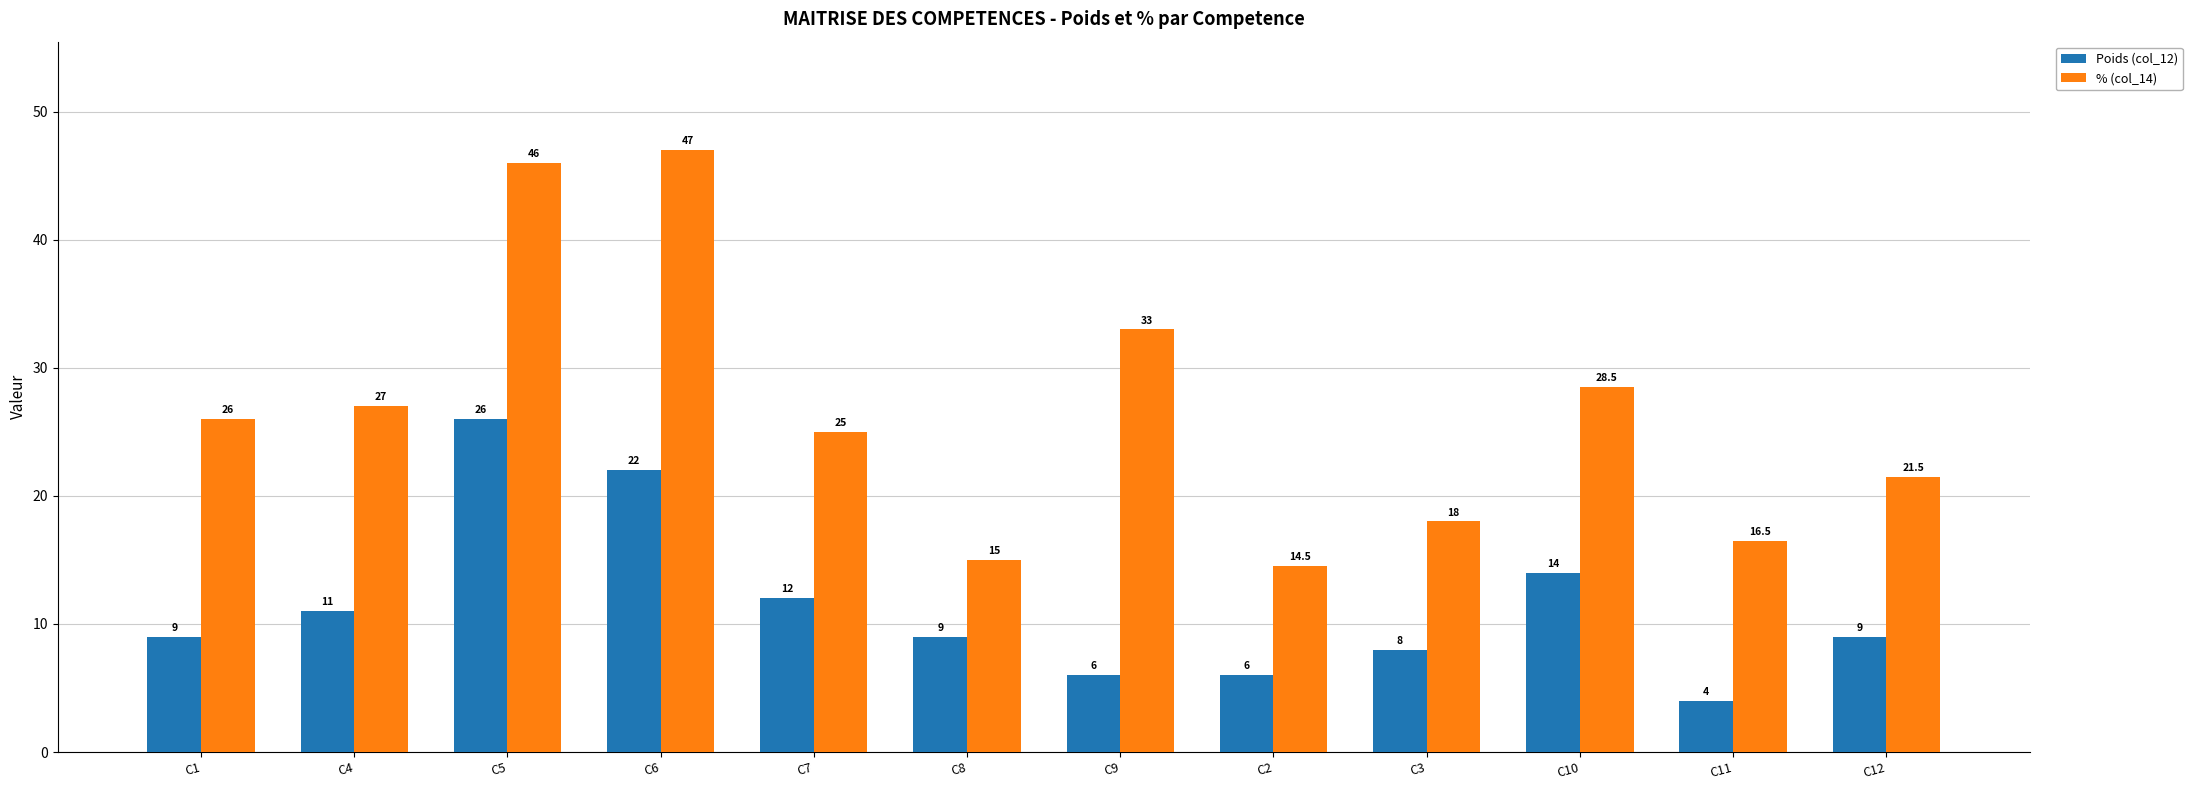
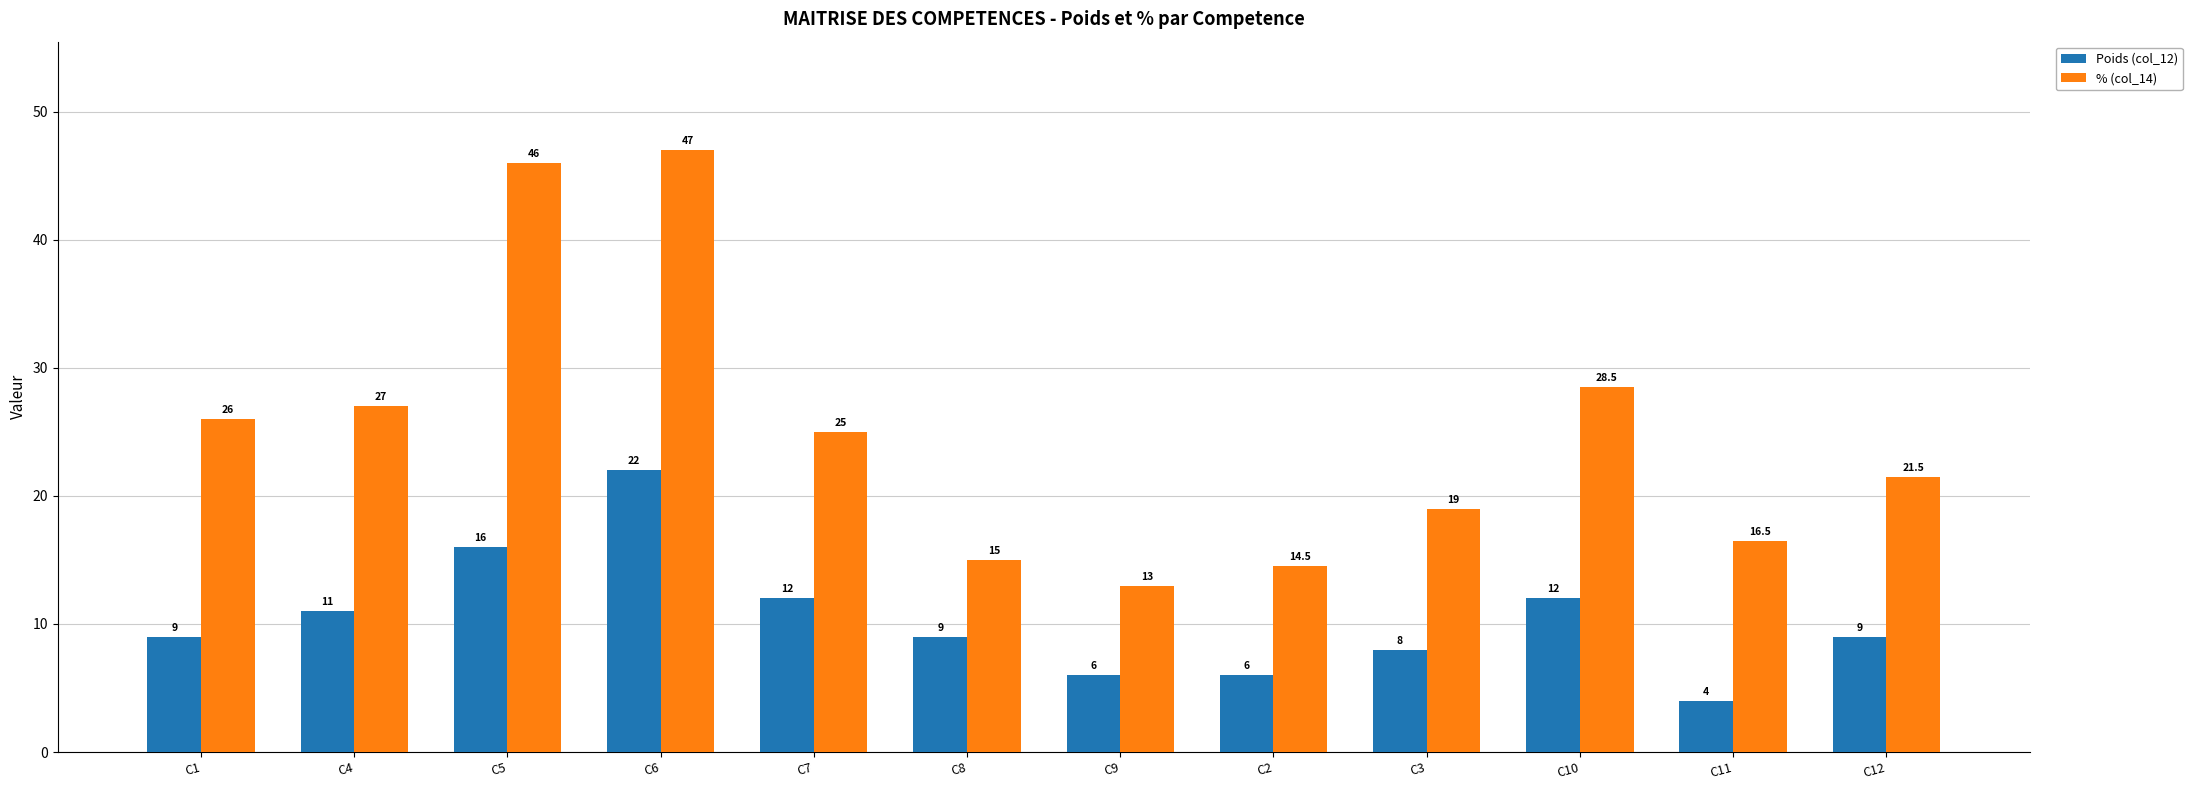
Poids (col_12), C5: 26 -> 16
% (col_14), C9: 33 -> 13
% (col_14), C3: 18 -> 19
Poids (col_12), C10: 14 -> 12
